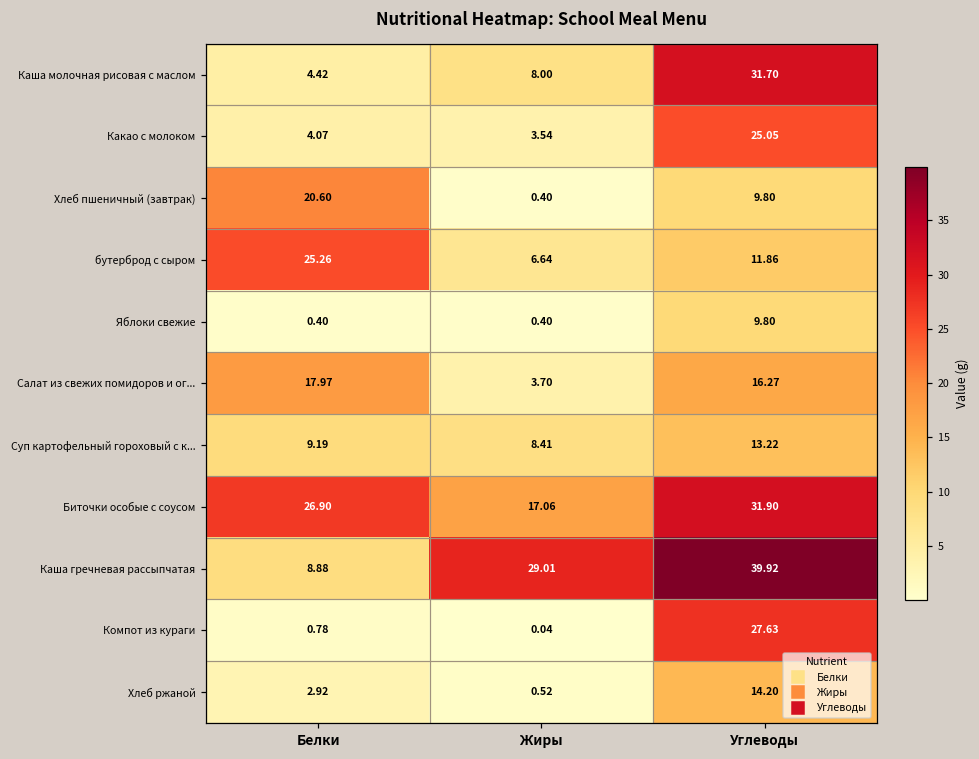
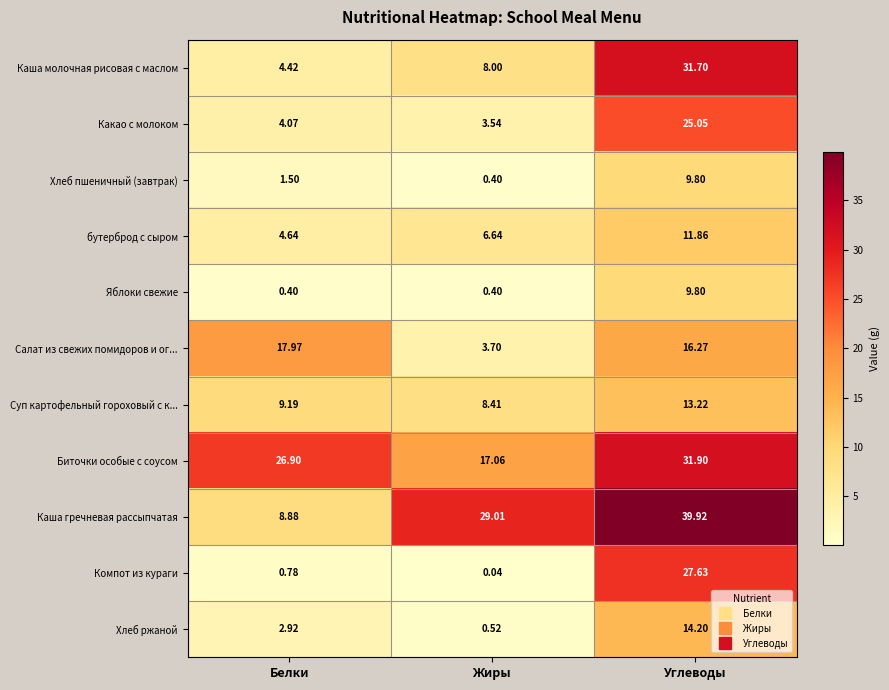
Хлеб пшеничный (завтрак), Белки: 20.60 -> 1.50
бутерброд с сыром, Белки: 25.26 -> 4.64
